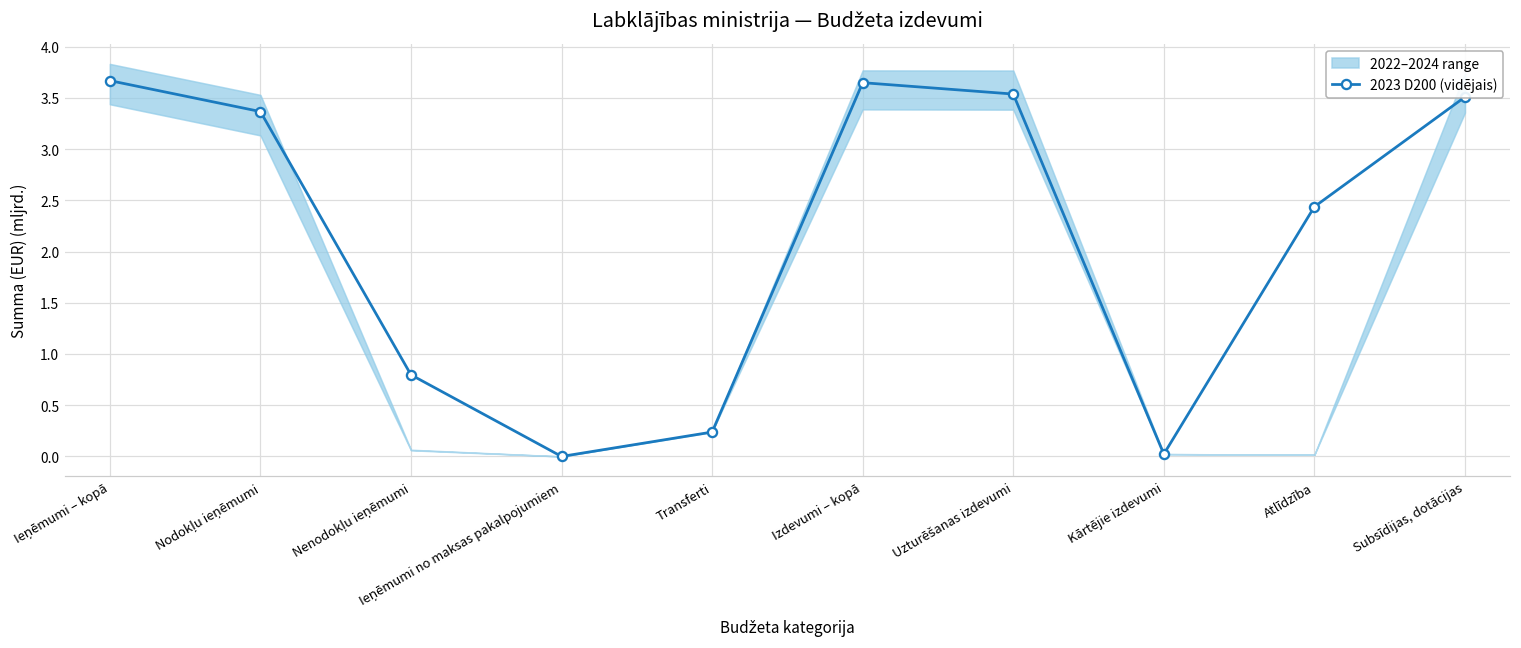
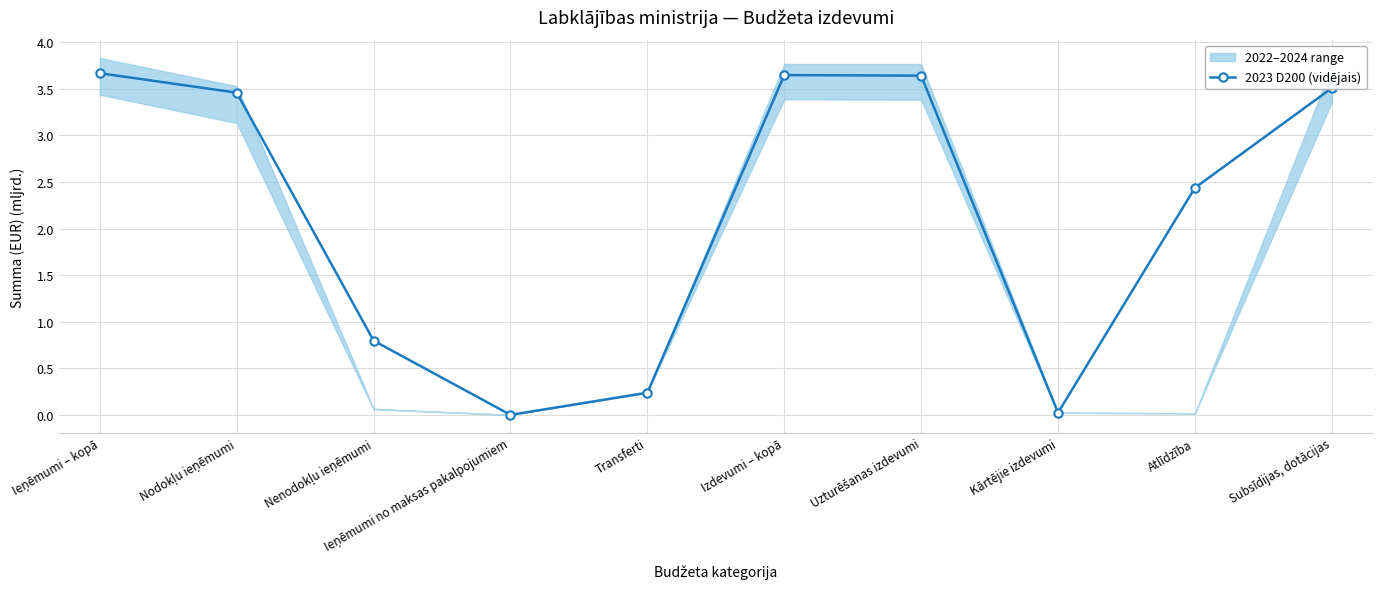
2023 D200 (vidējais), Nodokļu ieņēmumi: 3.4 -> 3.5
2023 D200 (vidējais), Uzturēšanas izdevumi: 3.5 -> 3.6
